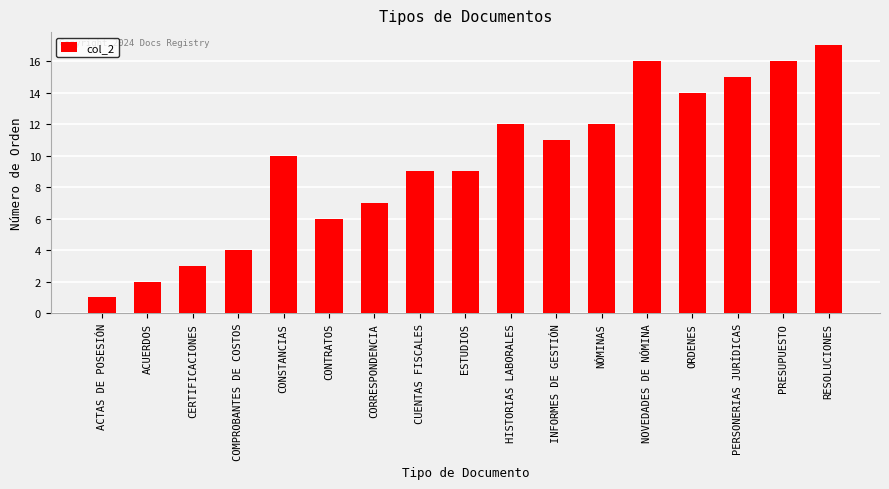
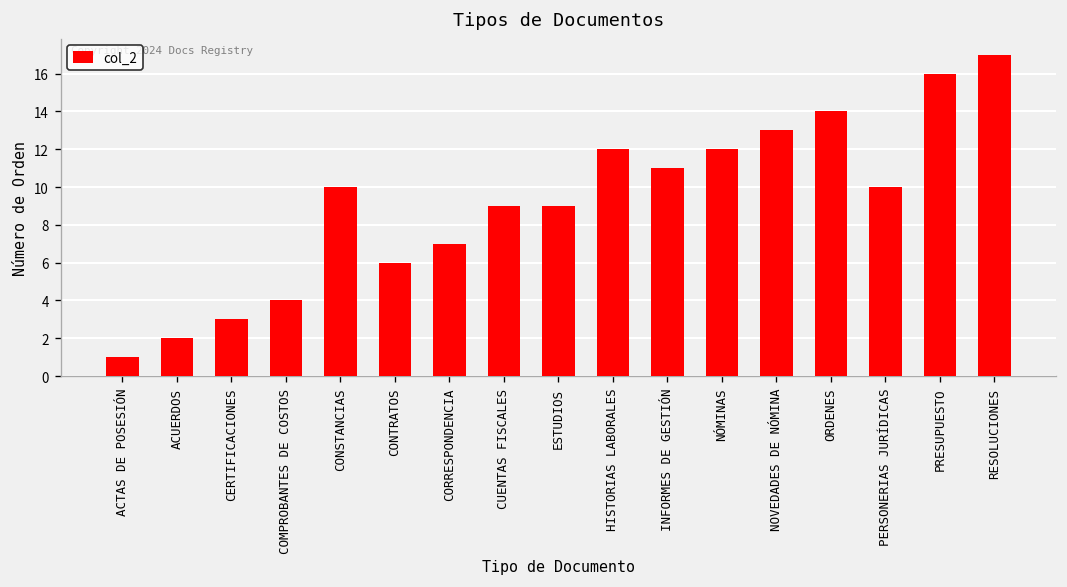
NOVEDADES DE NÓMINA: 16 -> 13
PERSONERIAS JURÍDICAS: 15 -> 10
